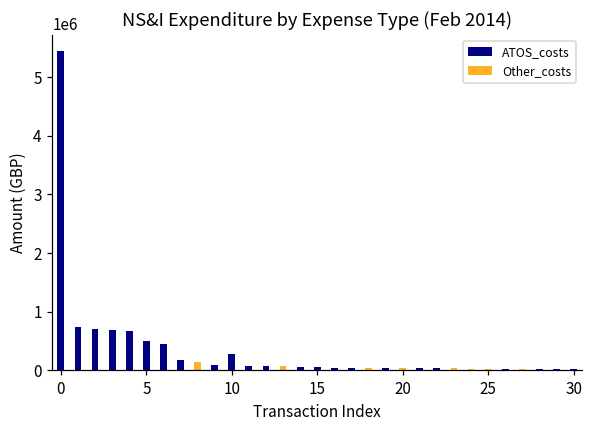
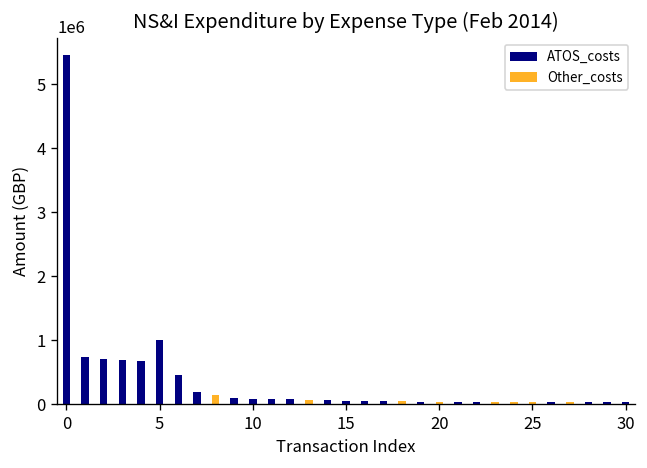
ATOS_costs, 5: 500000 -> 1000000
ATOS_costs, 10: 300000 -> 100000
